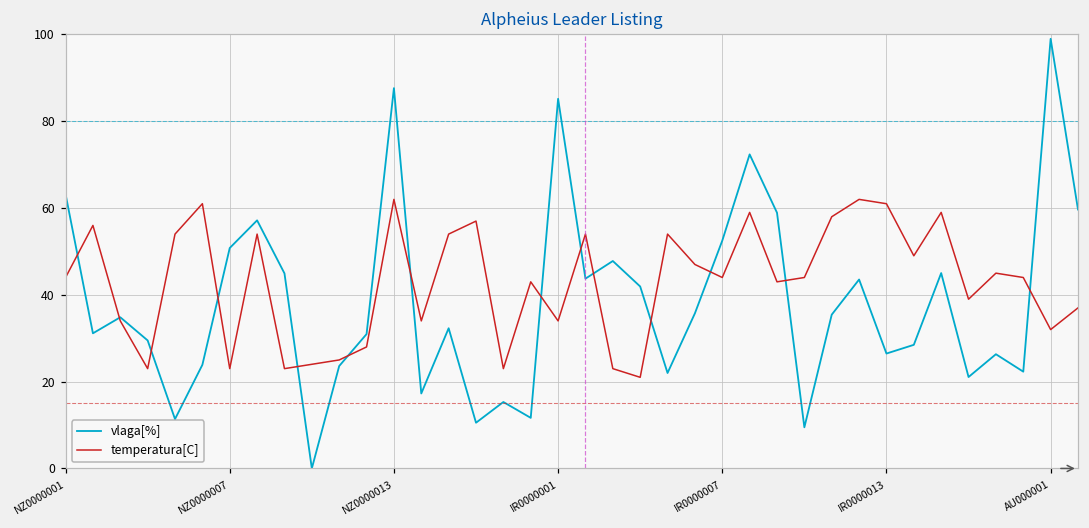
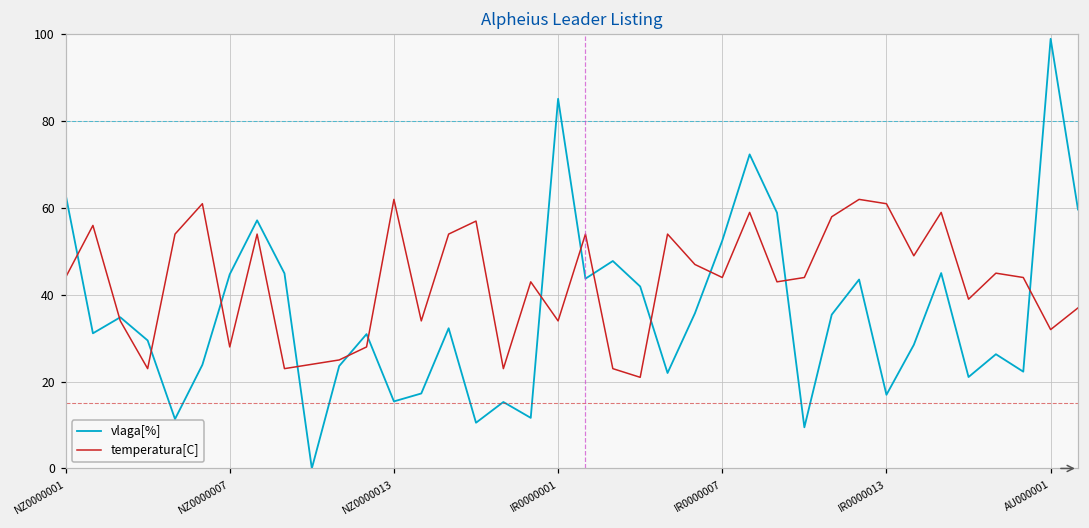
vlaga[%], NZ0000007: 51 -> 45
temperatura[C], NZ0000007: 23 -> 28
vlaga[%], NZ0000013: 88 -> 15
vlaga[%], IR0000013: 26 -> 17
